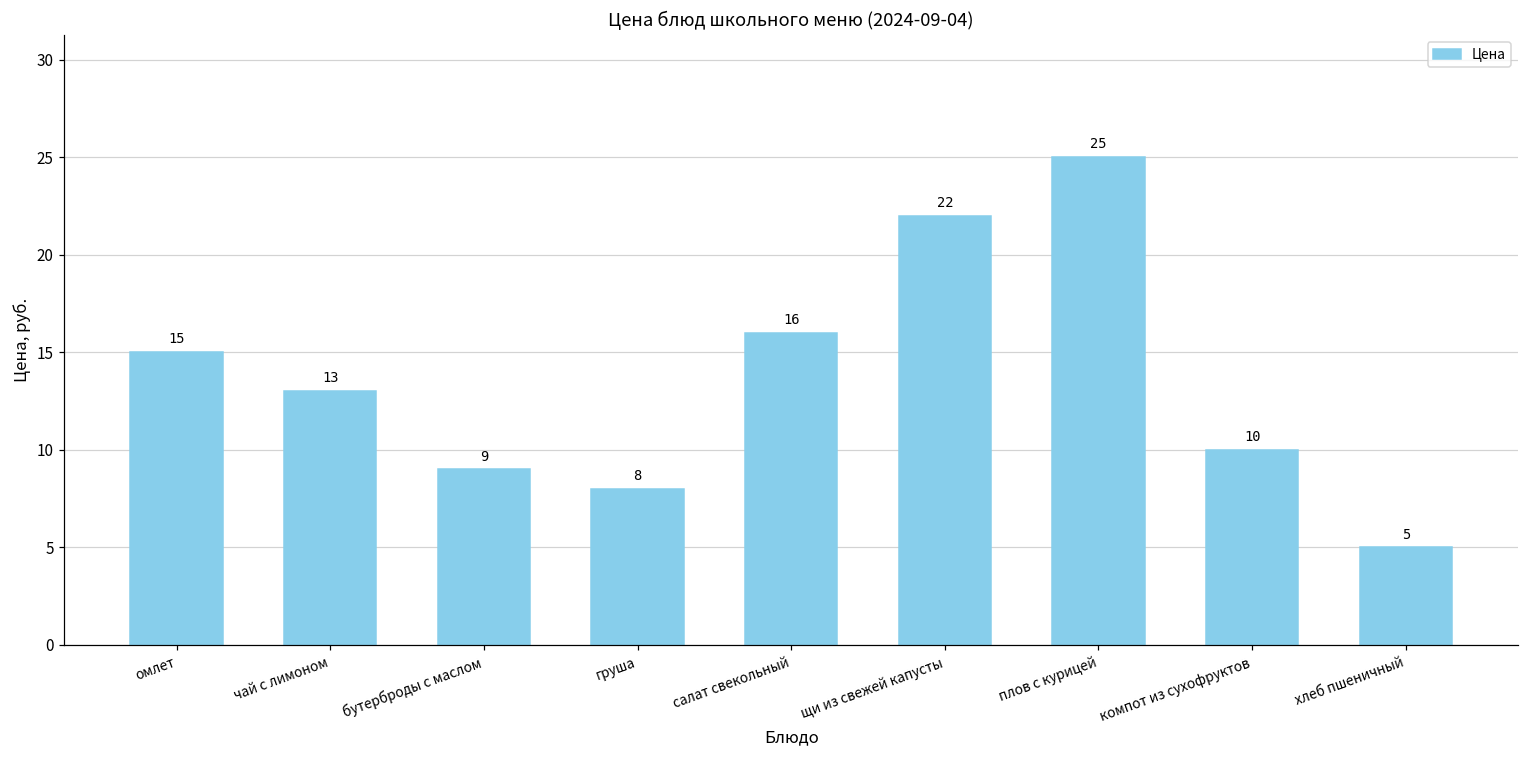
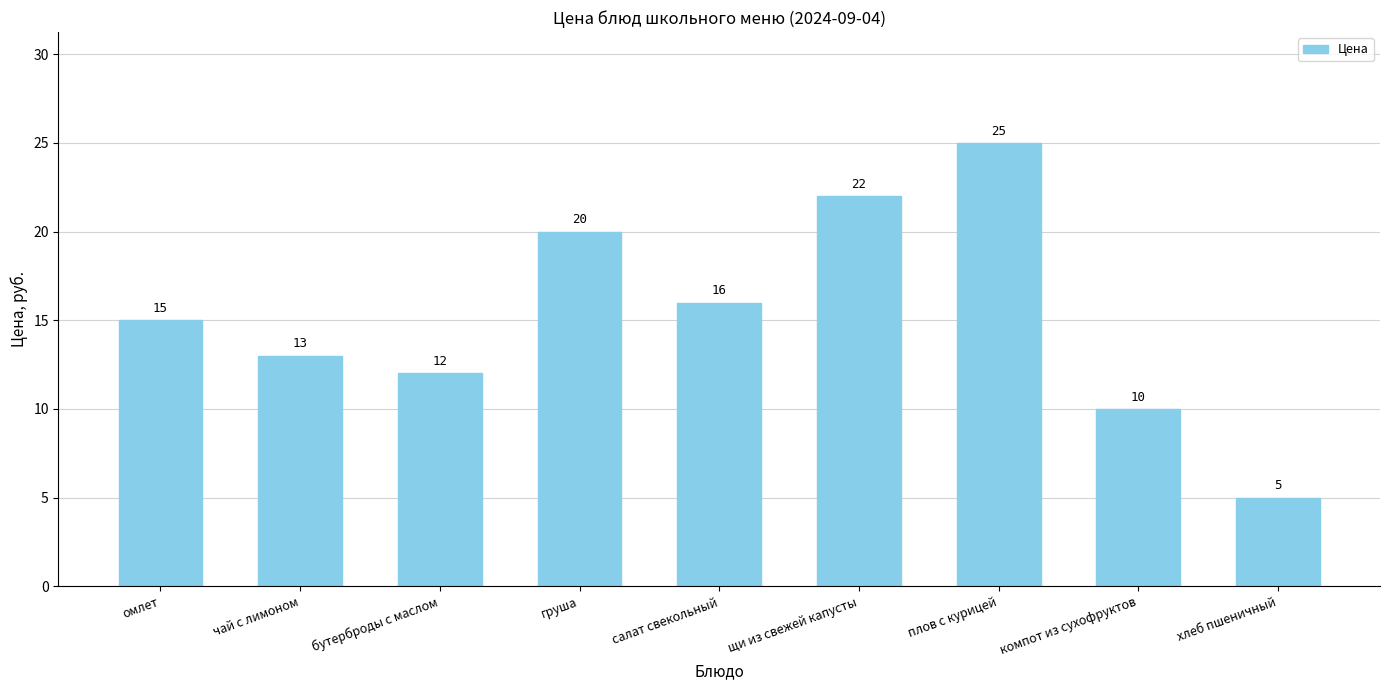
бутерброды с маслом: 9 -> 12
груша: 8 -> 20
